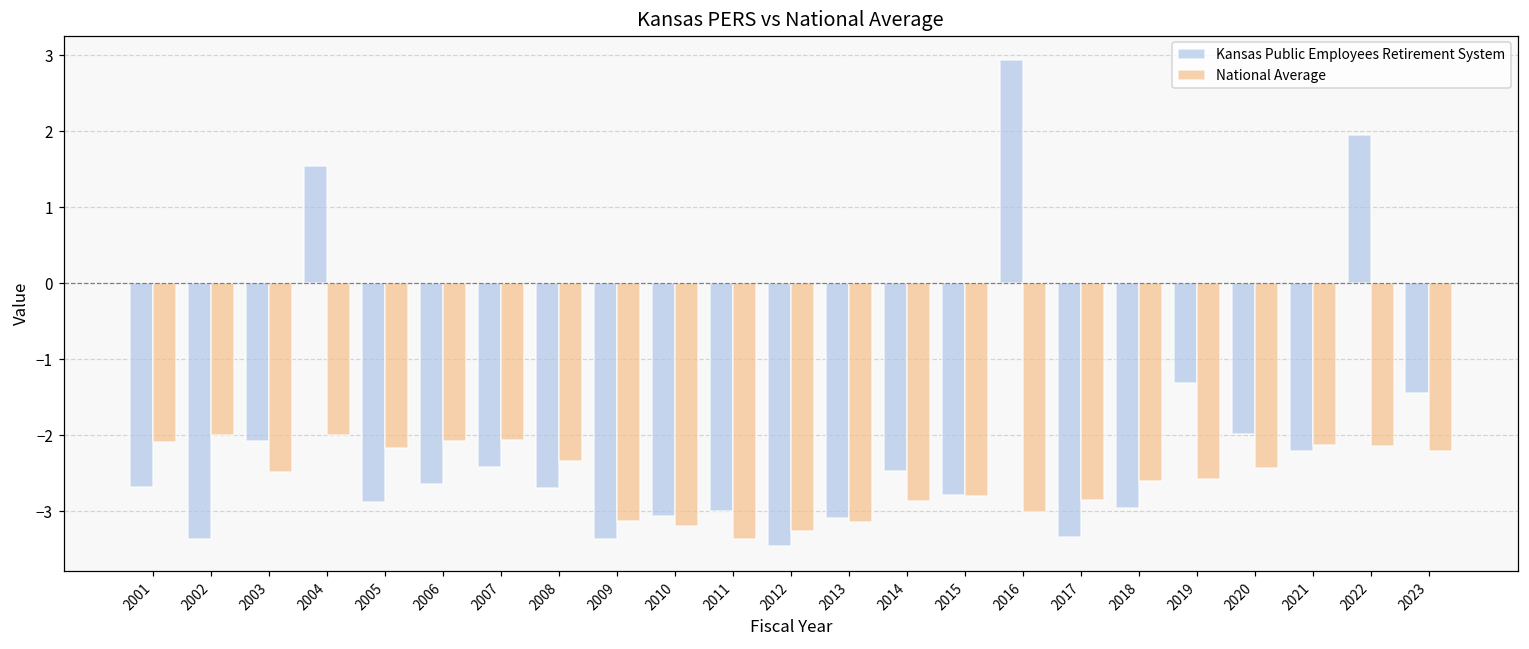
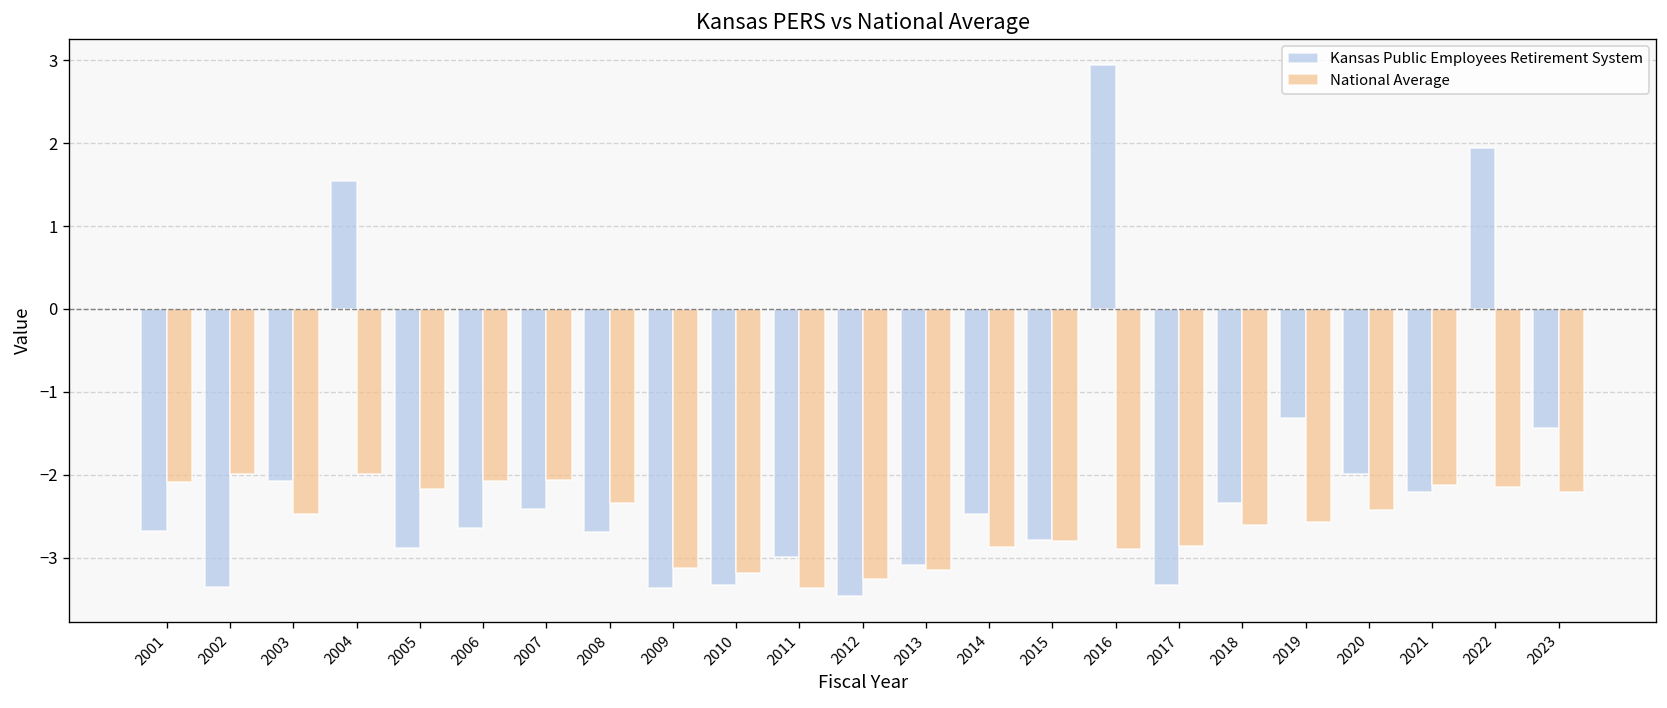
Kansas Public Employees Retirement System, 2010: -3.1 -> -3.3
National Average, 2016: -3.0 -> -2.9
Kansas Public Employees Retirement System, 2018: -3.0 -> -2.3
